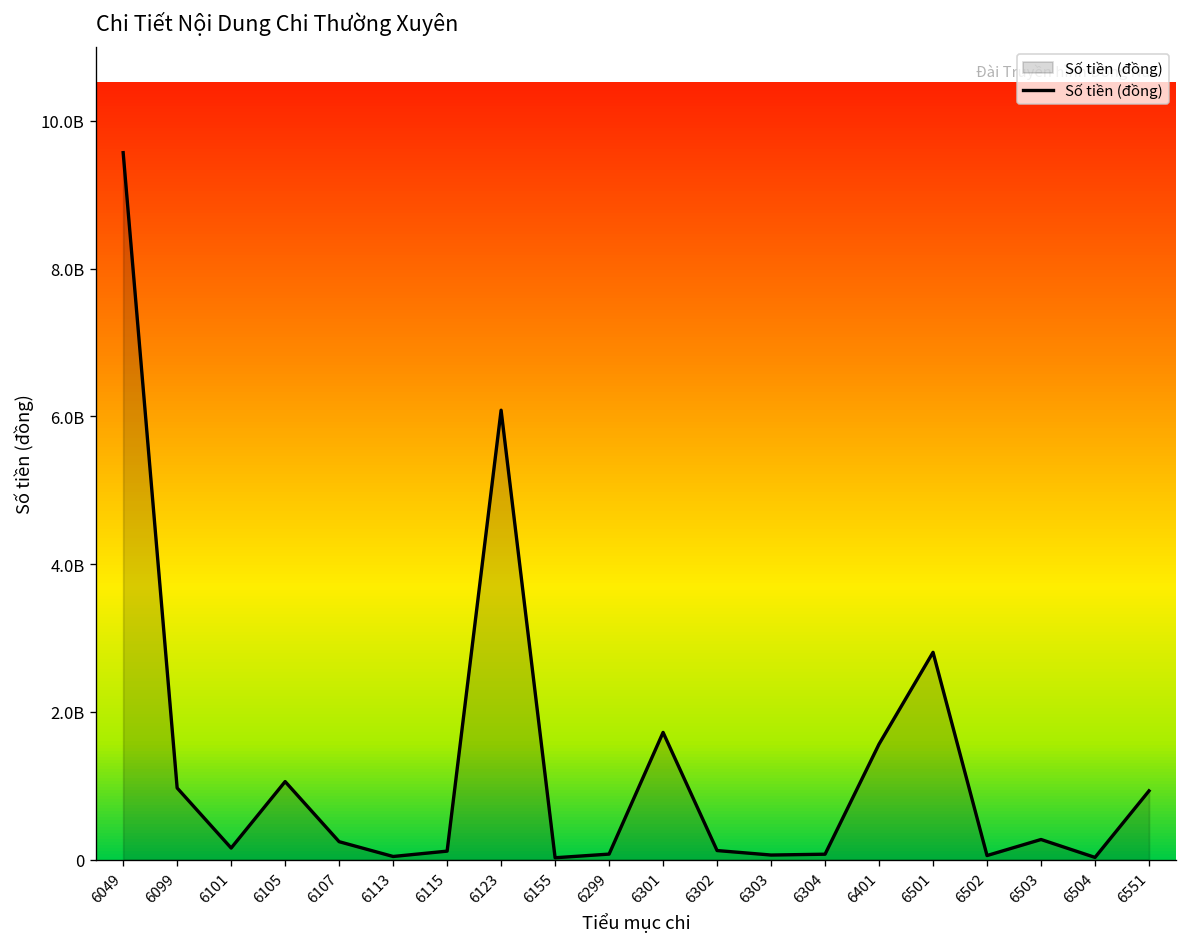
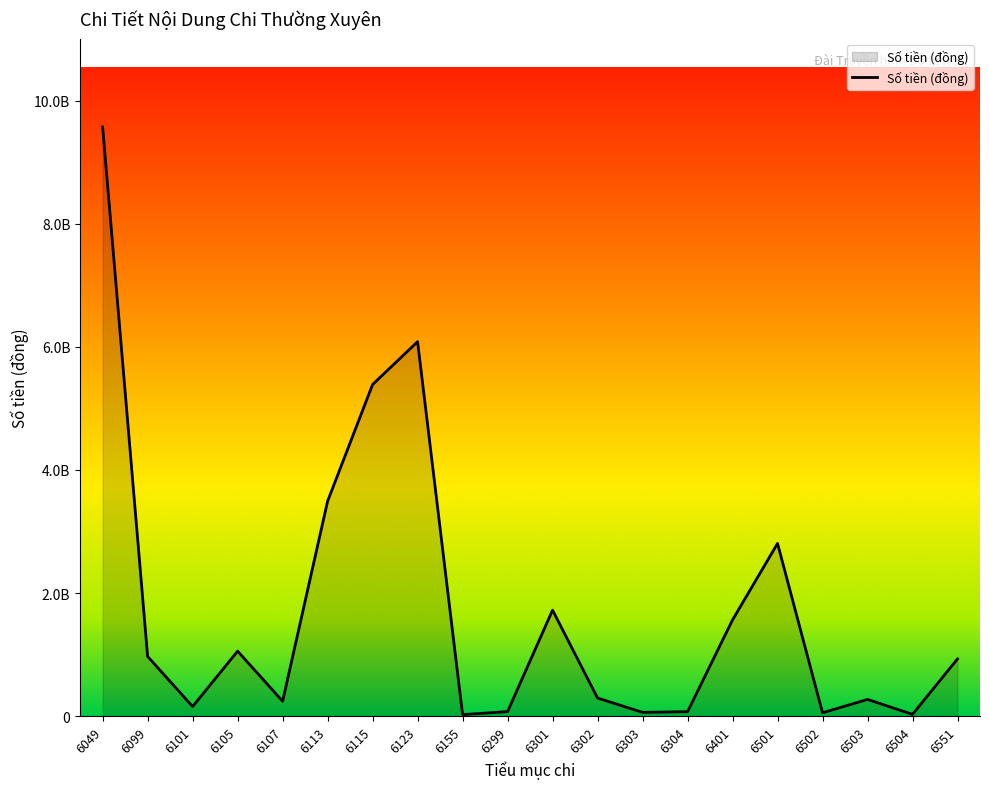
6113: 0 -> 3500000000
6115: 100000000 -> 5400000000
6302: 100000000 -> 300000000
